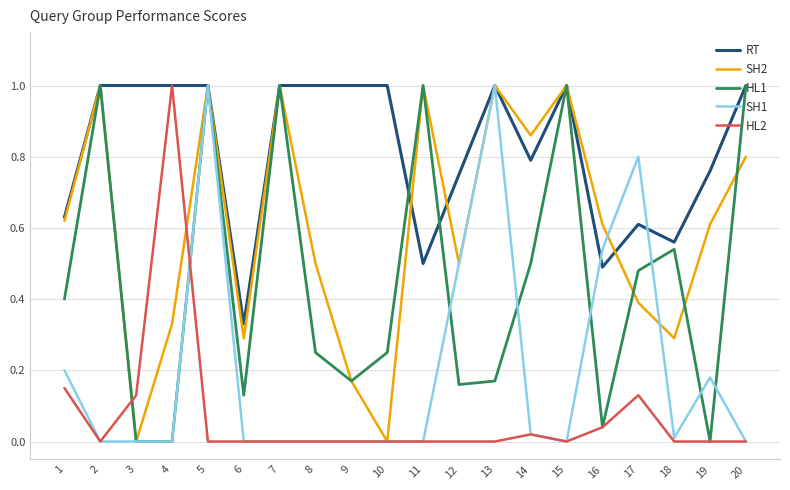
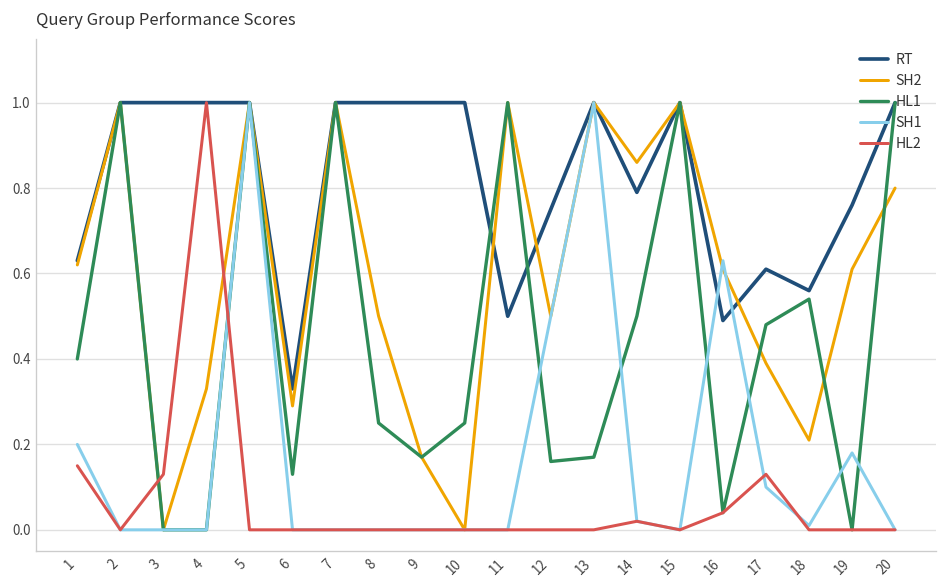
SH1, 16: 0.54 -> 0.63
SH1, 17: 0.8 -> 0.1
SH2, 18: 0.29 -> 0.21
